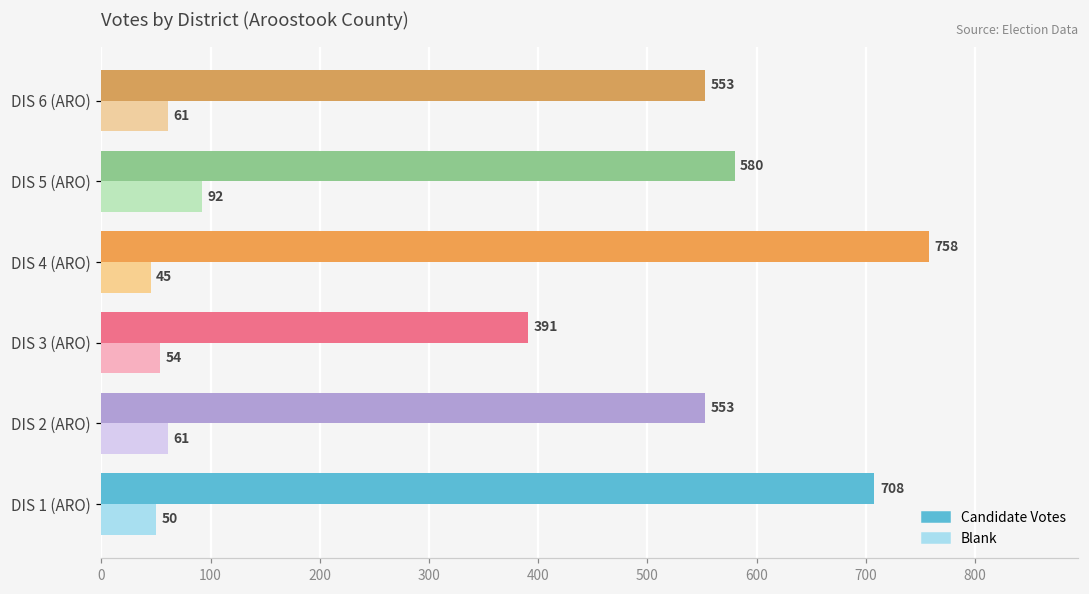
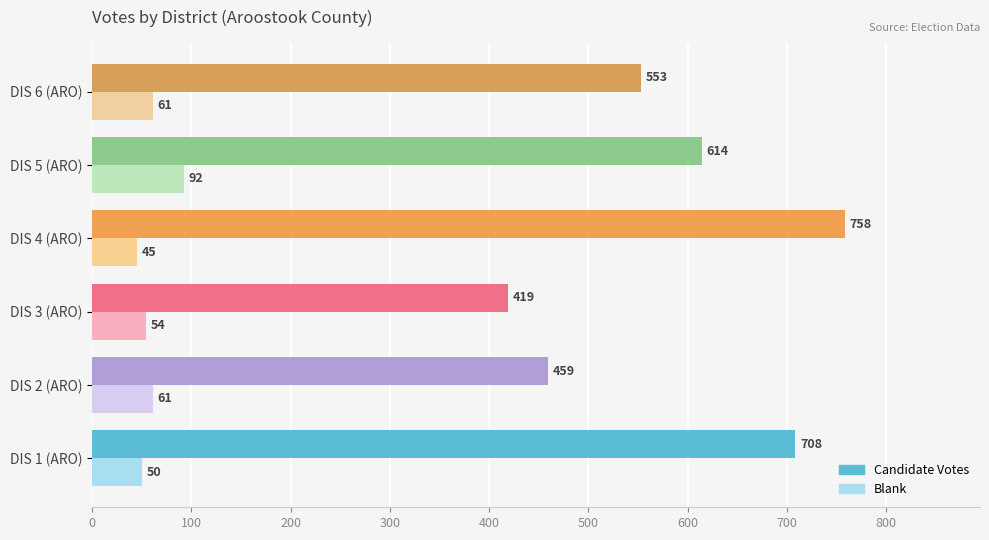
Candidate Votes, DIS 5 (ARO): 580 -> 614
Candidate Votes, DIS 3 (ARO): 391 -> 419
Candidate Votes, DIS 2 (ARO): 553 -> 459
